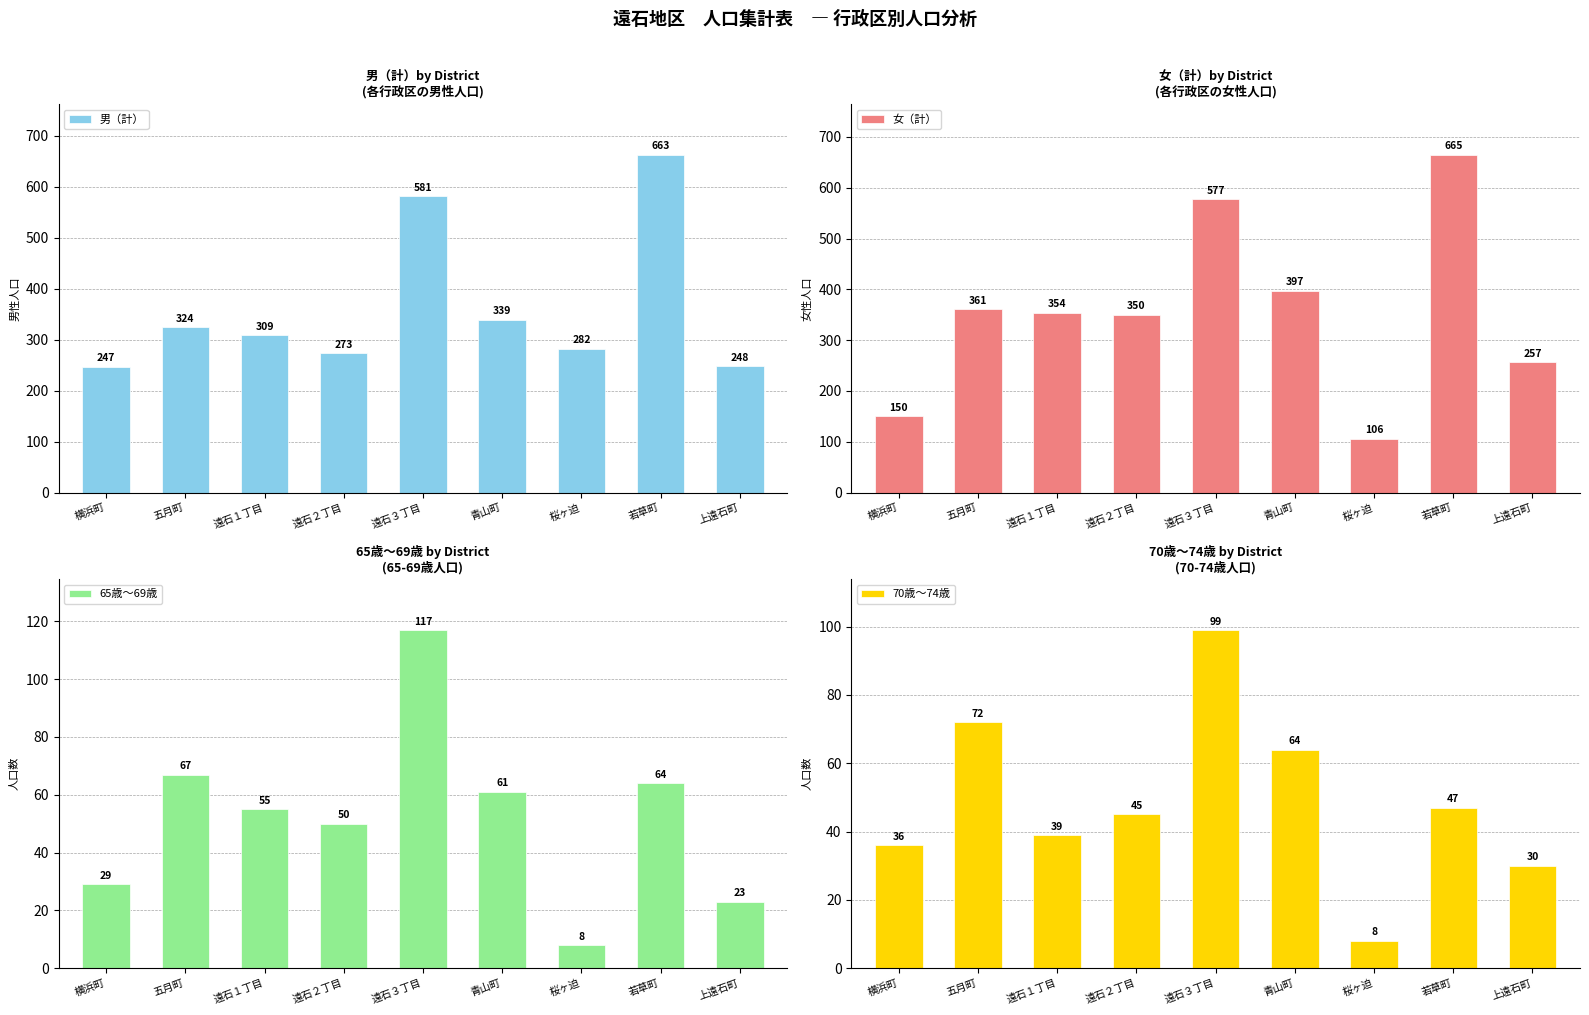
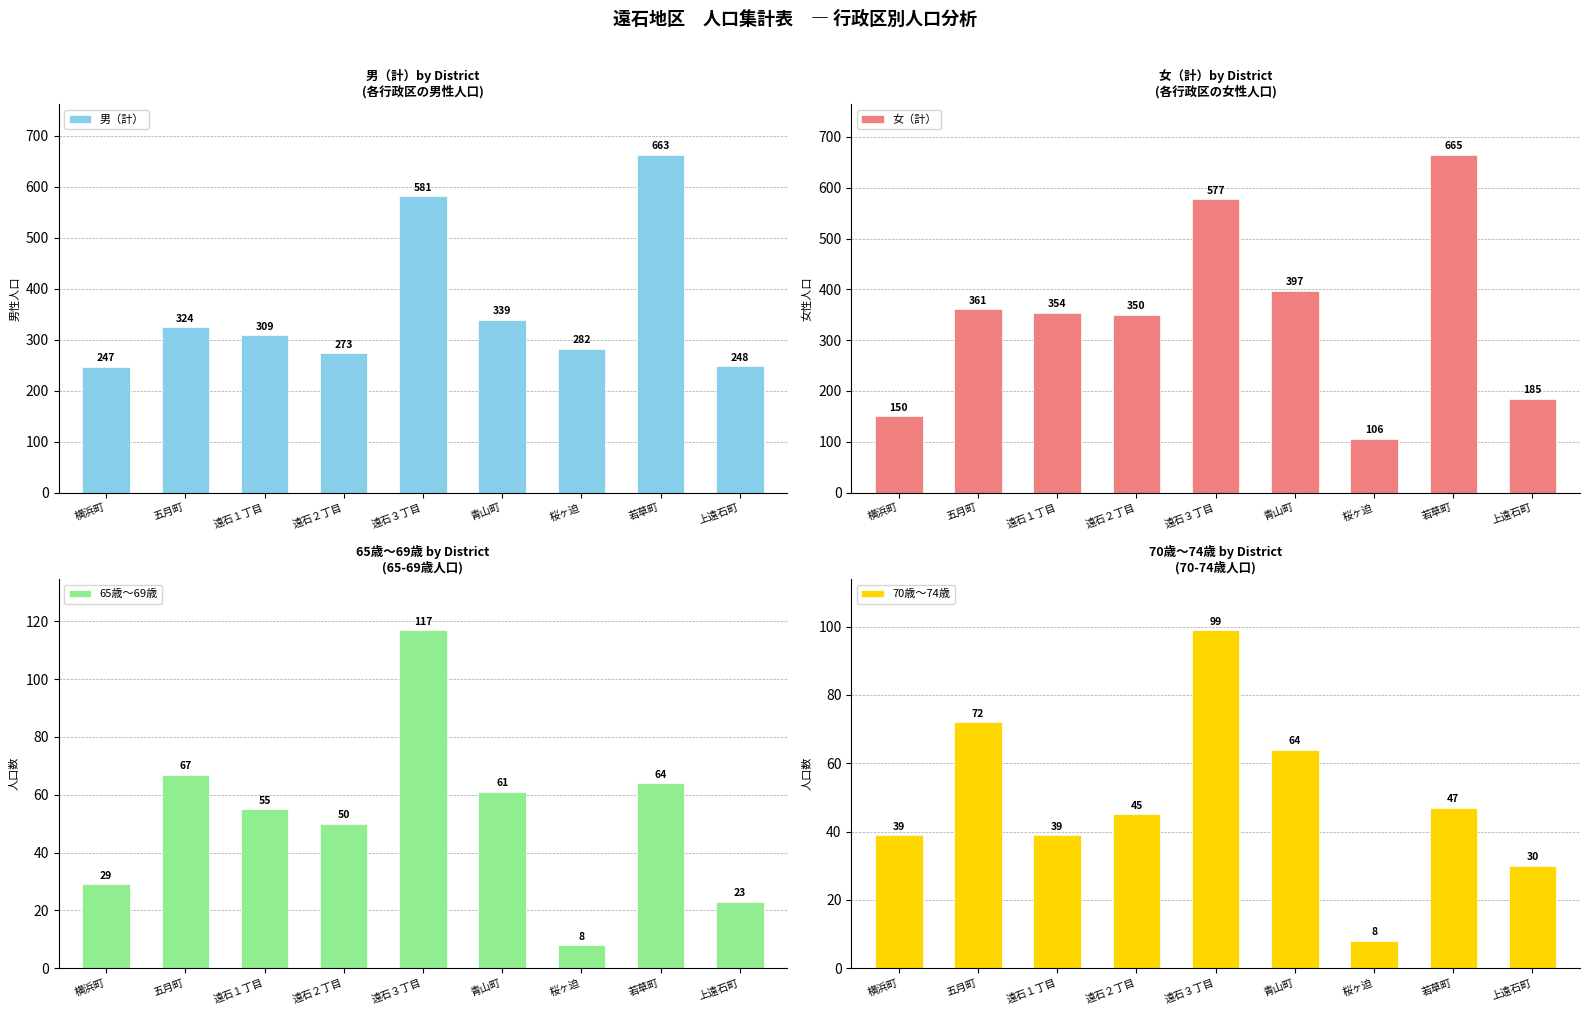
女（計）by District (各行政区の女性人口), 上遠石町: 257 -> 185
70歳～74歳 by District (70-74歳人口), 横浜町: 36 -> 39
